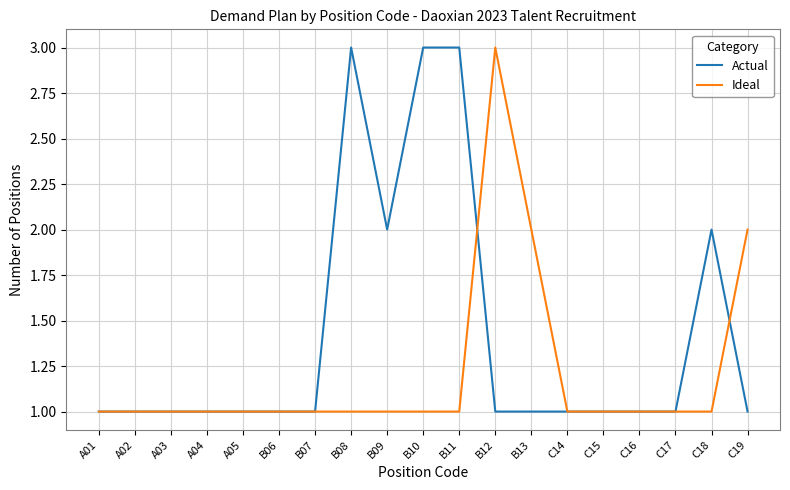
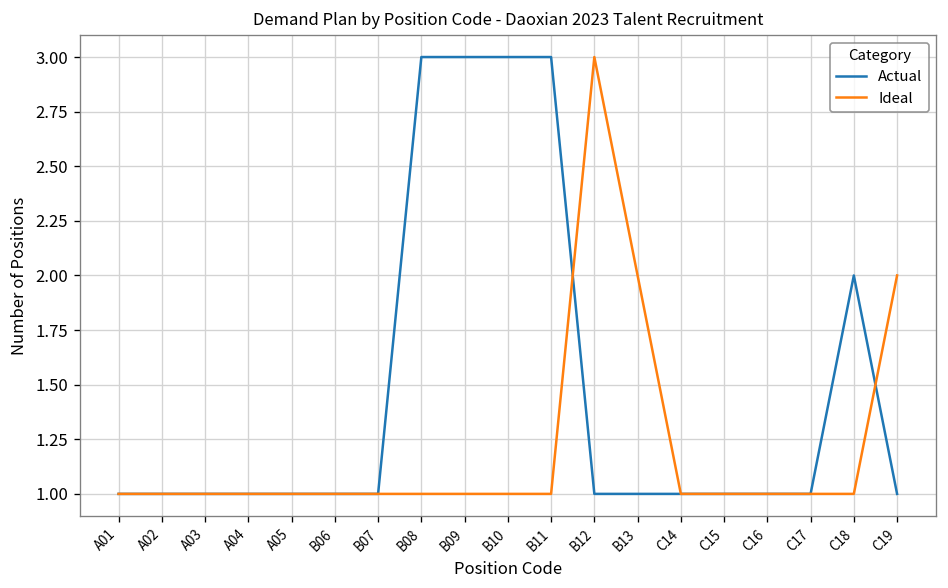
Actual, B09: 2 -> 3
